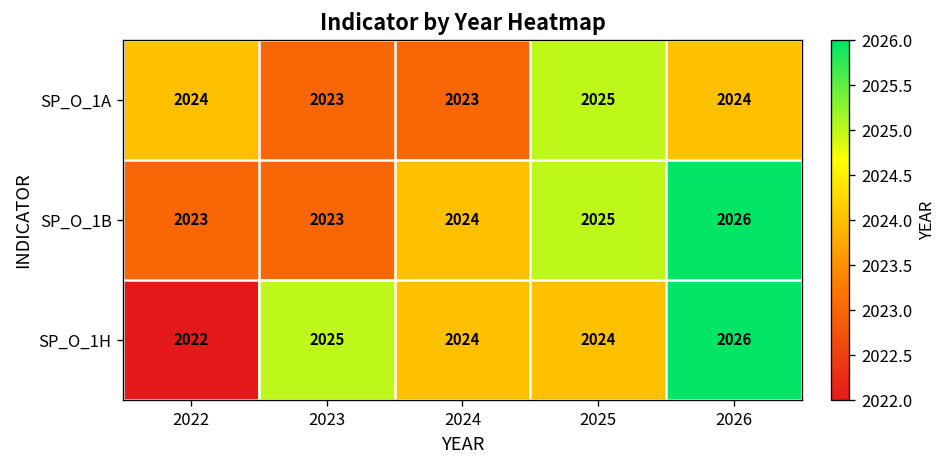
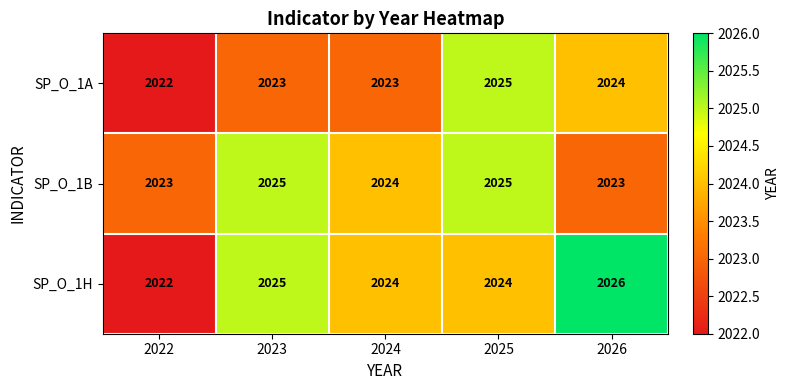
SP_O_1A, 2022: 2024 -> 2022
SP_O_1B, 2023: 2023 -> 2025
SP_O_1B, 2026: 2026 -> 2023
